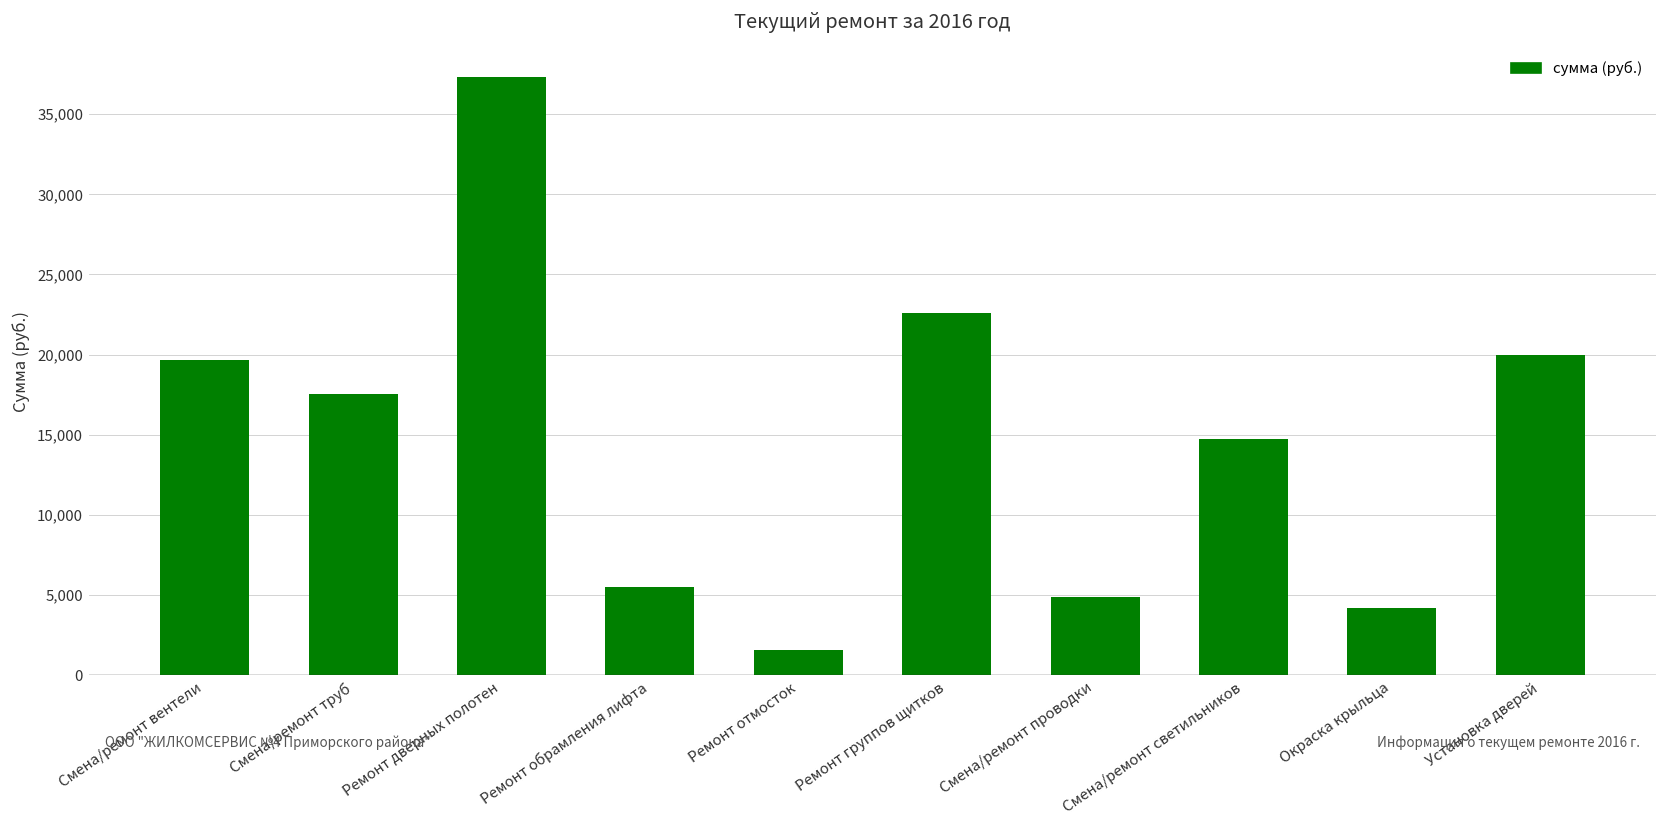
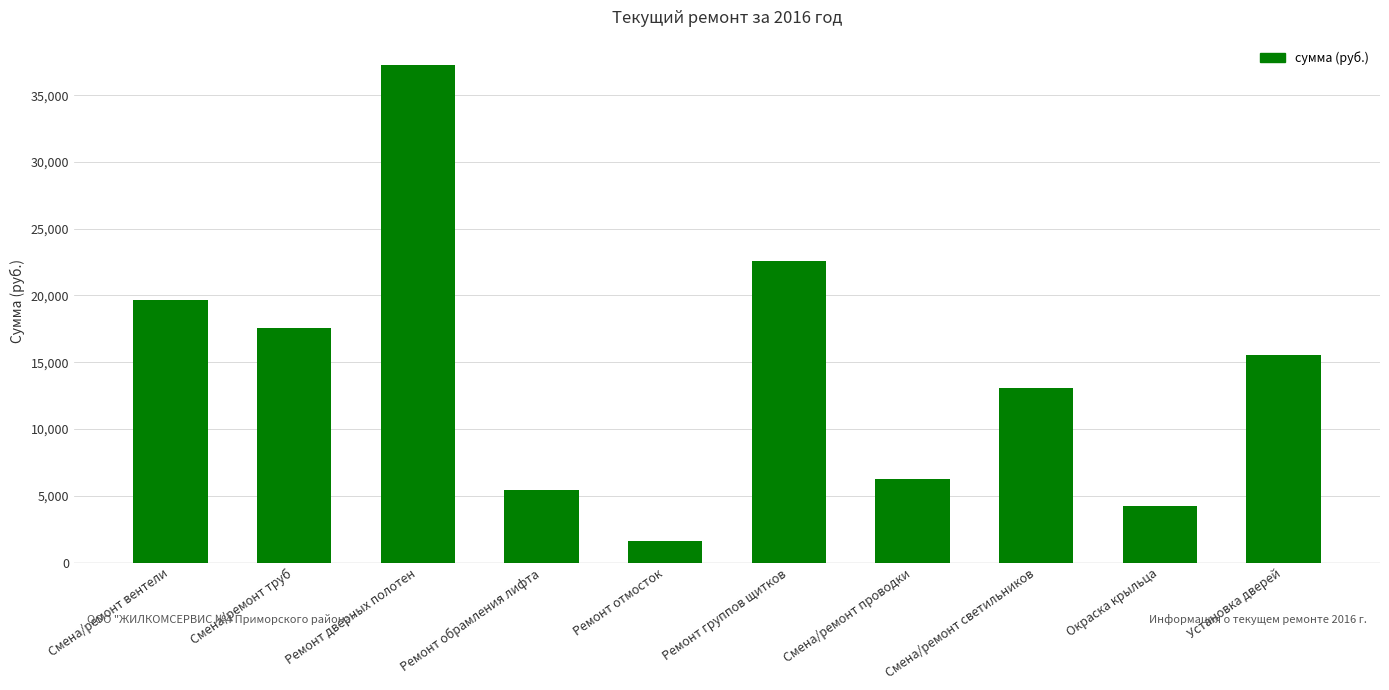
Смена/ремонт проводки: 4,900 -> 6,300
Смена/ремонт светильников: 14,700 -> 13,100
Установка дверей: 20,000 -> 15,600
